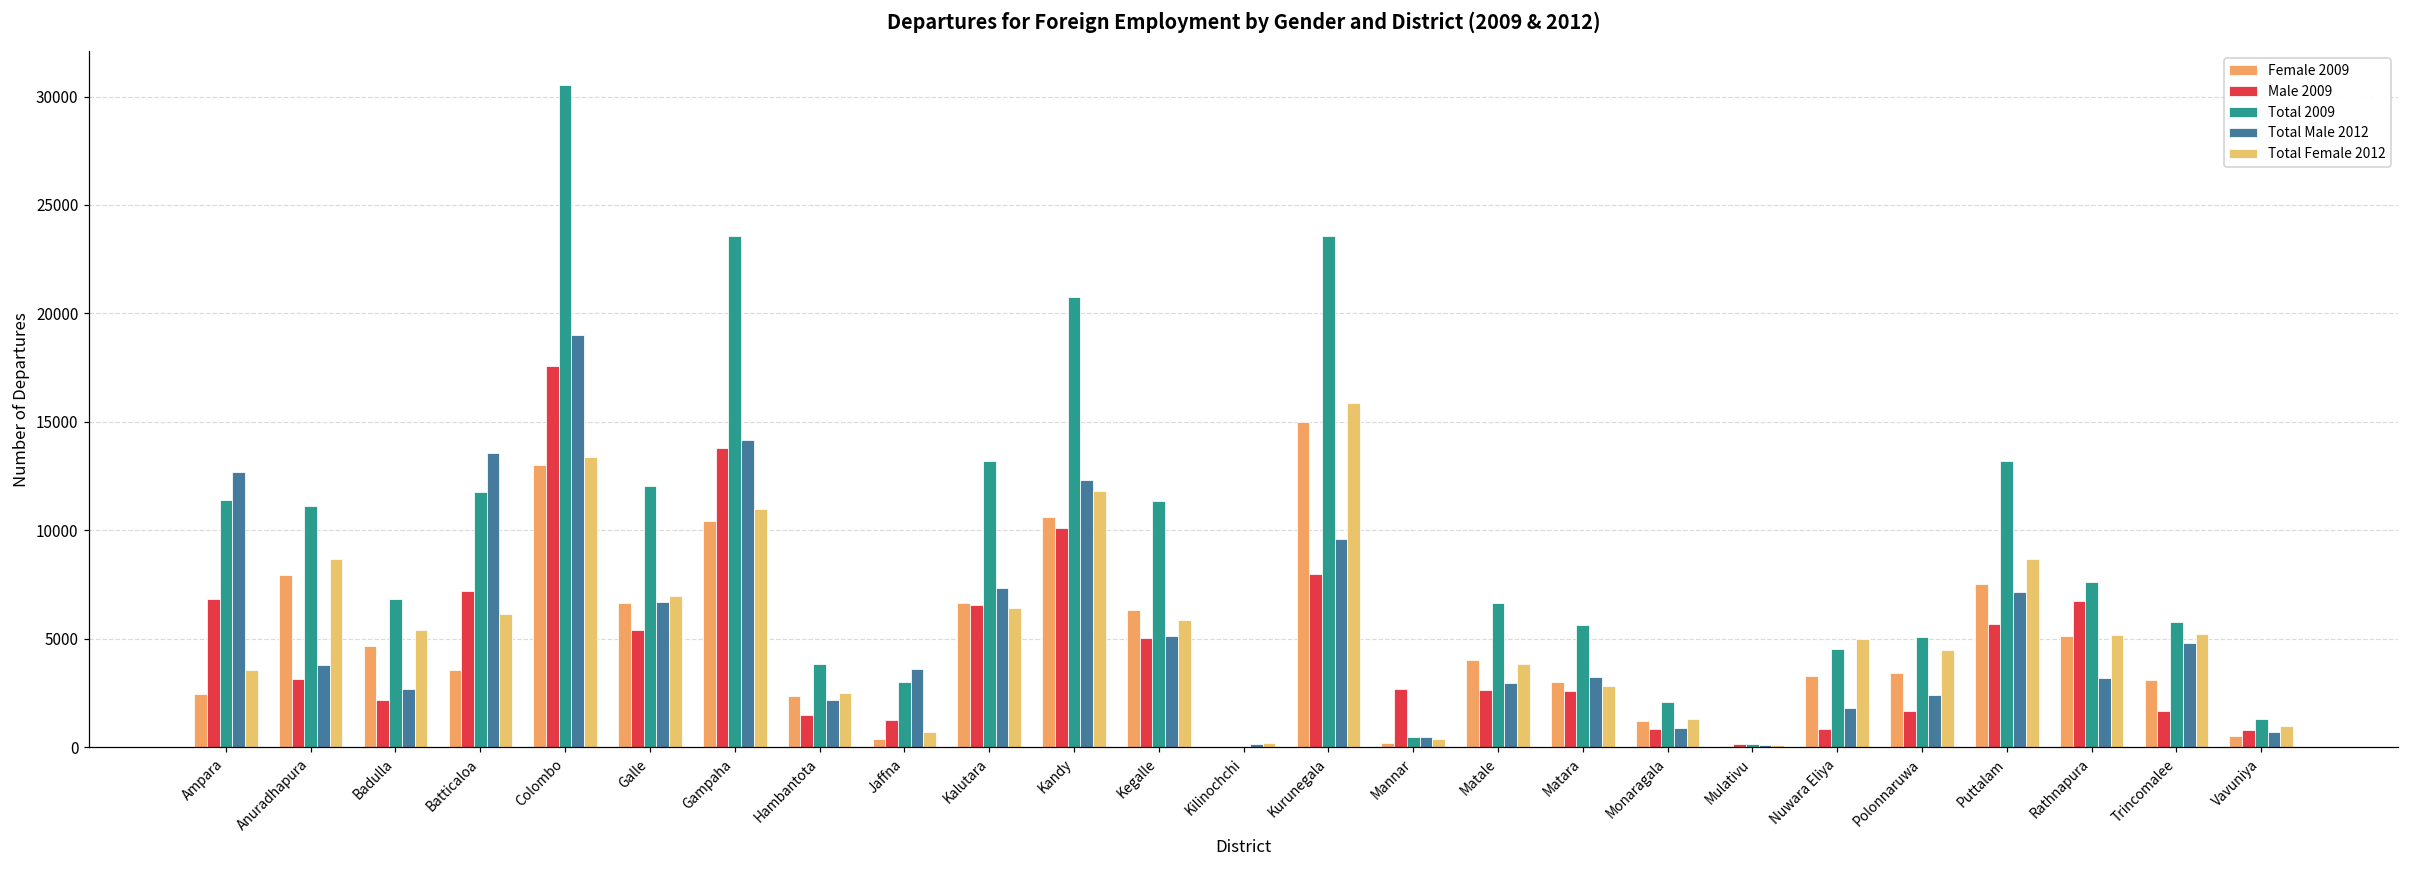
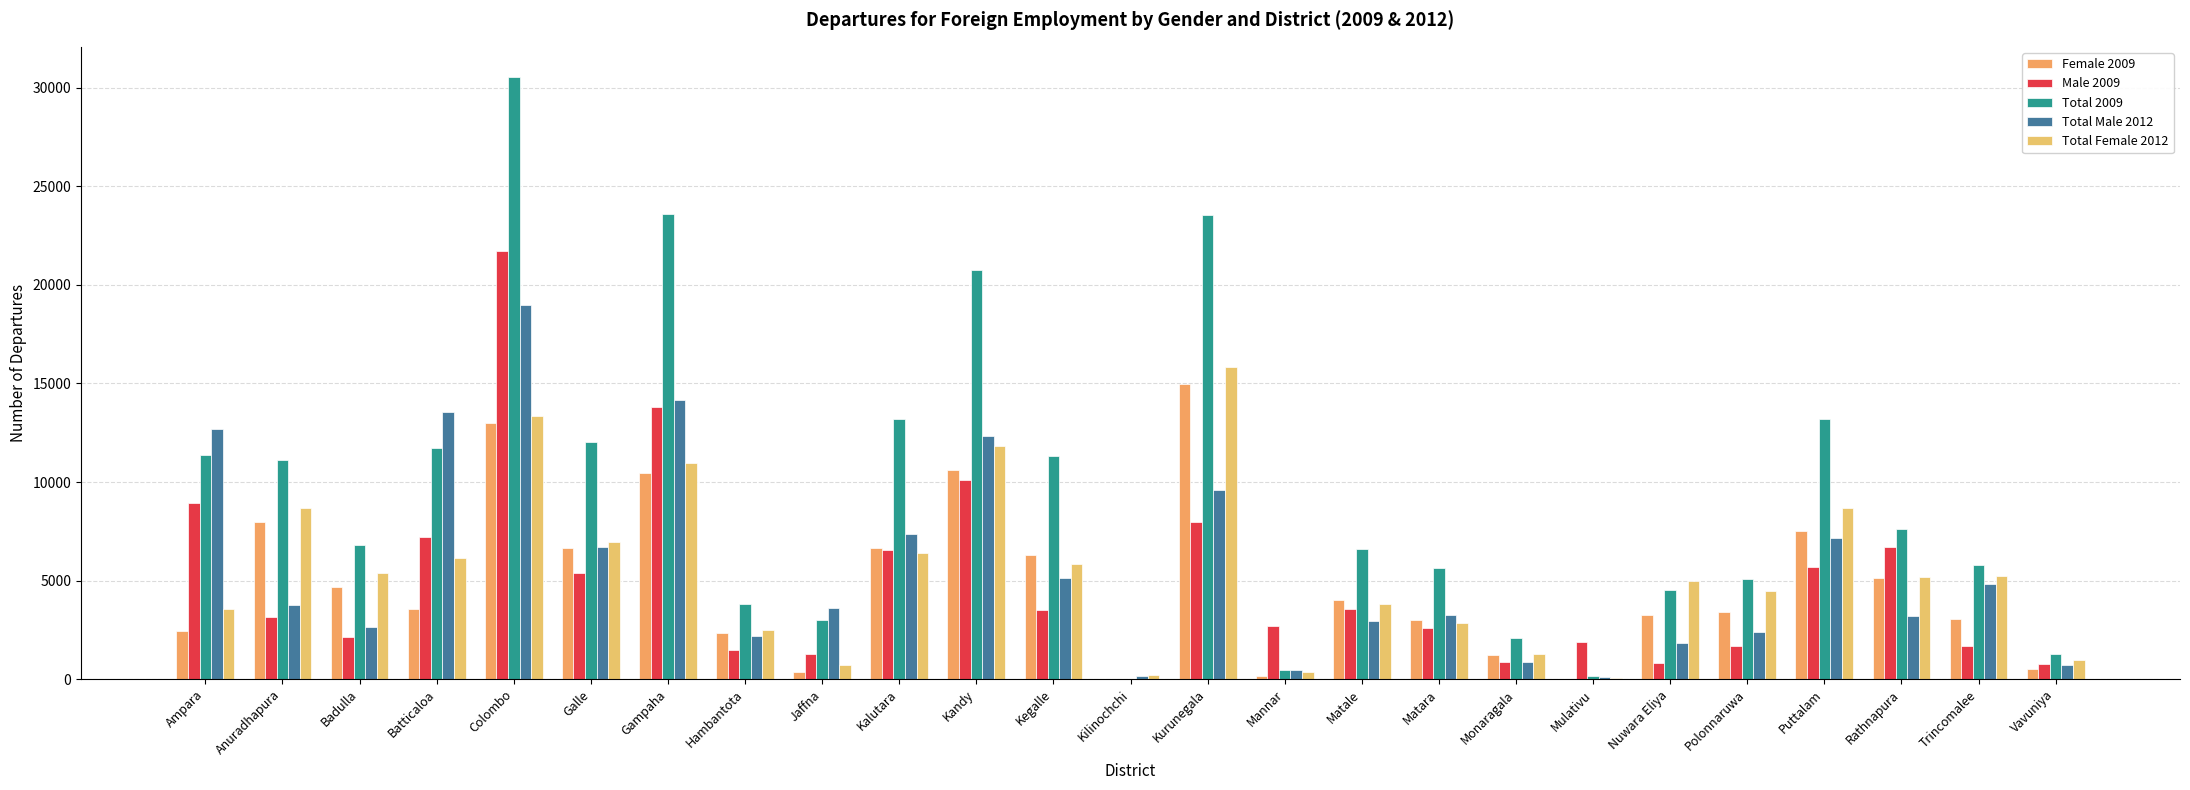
Male 2009, Ampara: 6800 -> 9000
Male 2009, Colombo: 17600 -> 21700
Male 2009, Kegalle: 5000 -> 3500
Male 2009, Matale: 2600 -> 3600
Male 2009, Mulativu: 100 -> 1900
